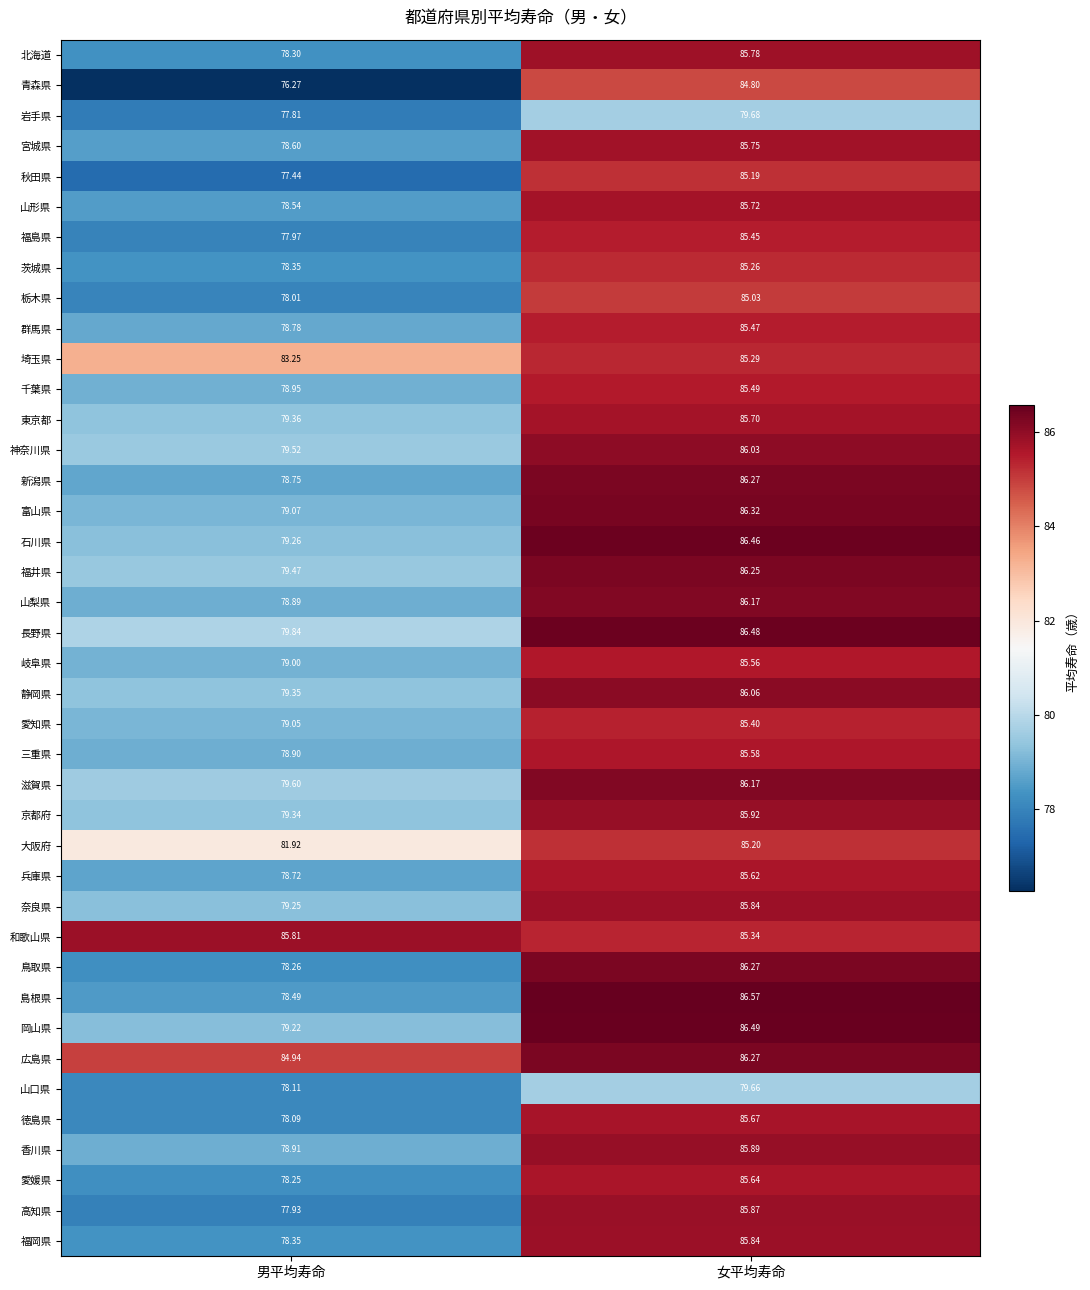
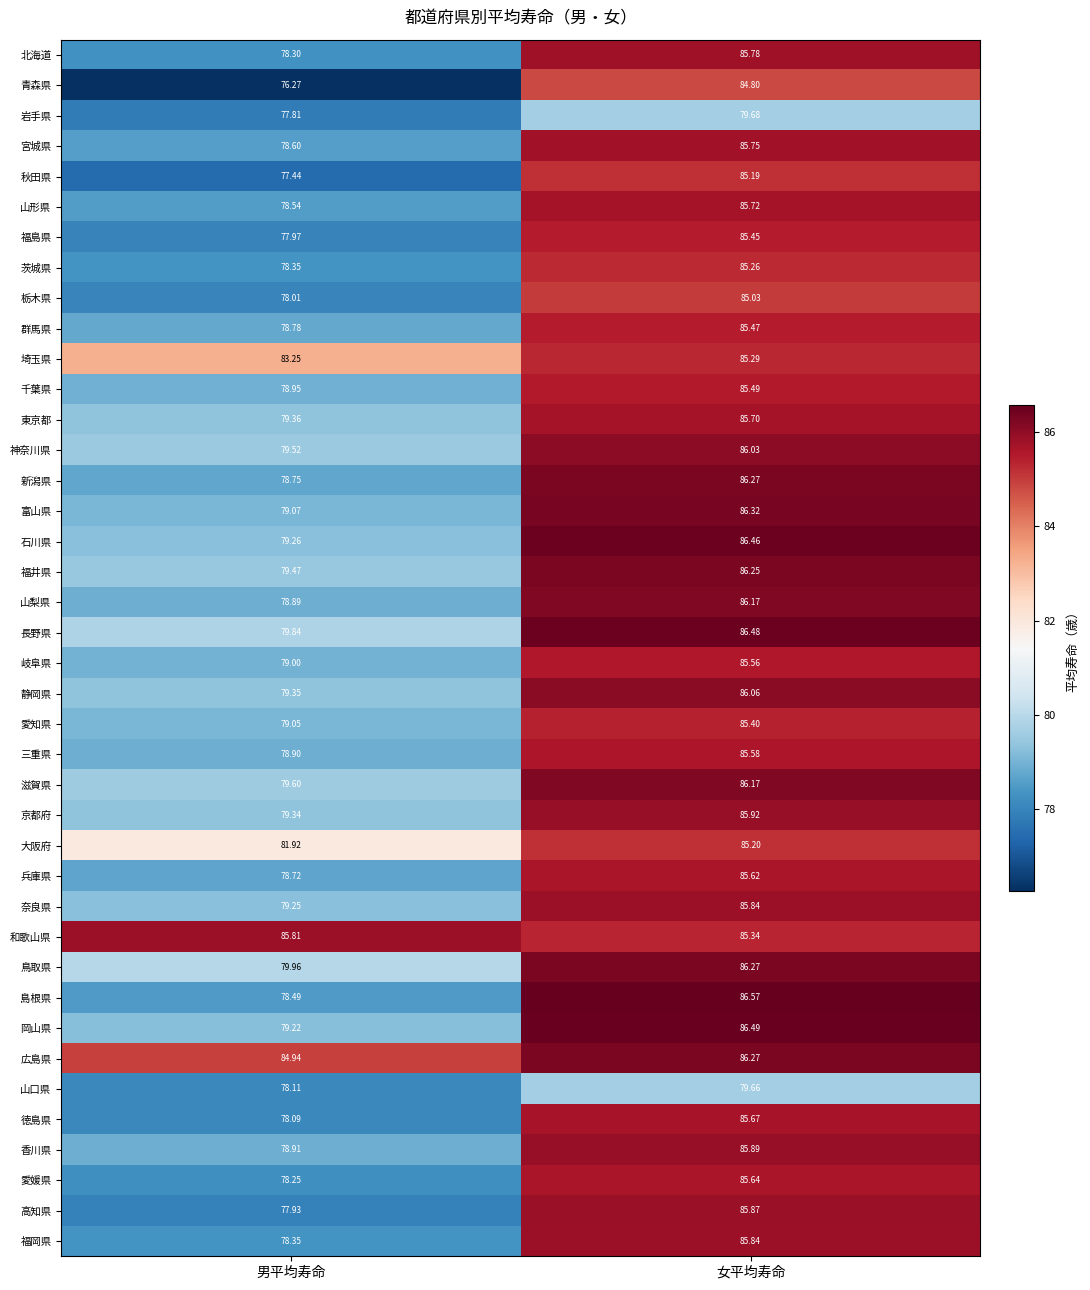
鳥取県, 男平均寿命: 78.26 -> 79.96
